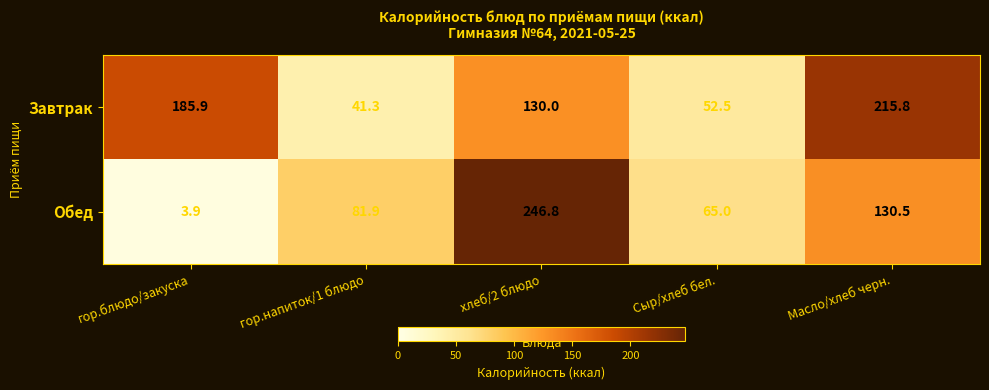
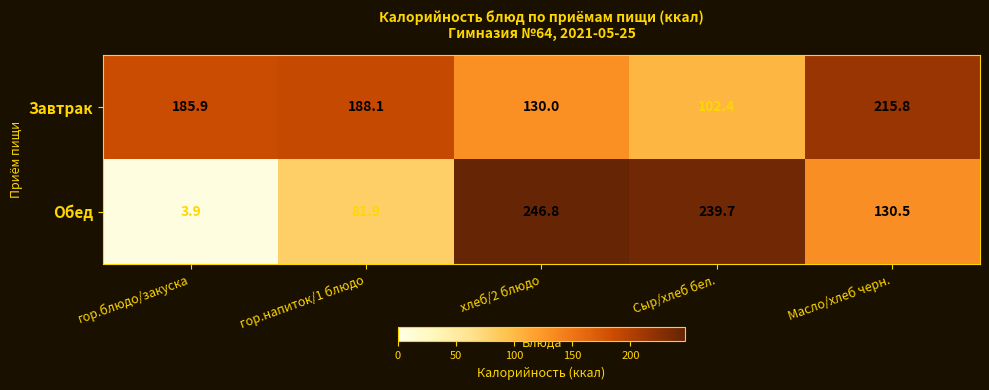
Завтрак, гор.напиток/1 блюдо: 41.3 -> 188.1
Завтрак, Сыр/хлеб бел.: 52.5 -> 102.4
Обед, Сыр/хлеб бел.: 65.0 -> 239.7
